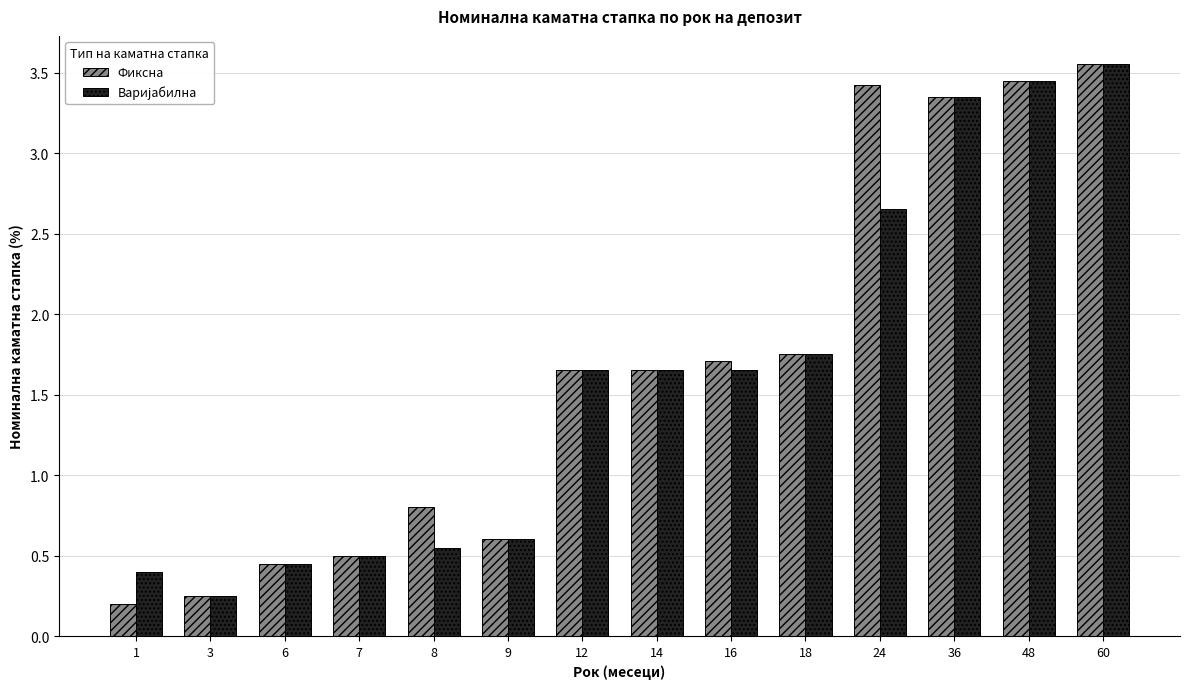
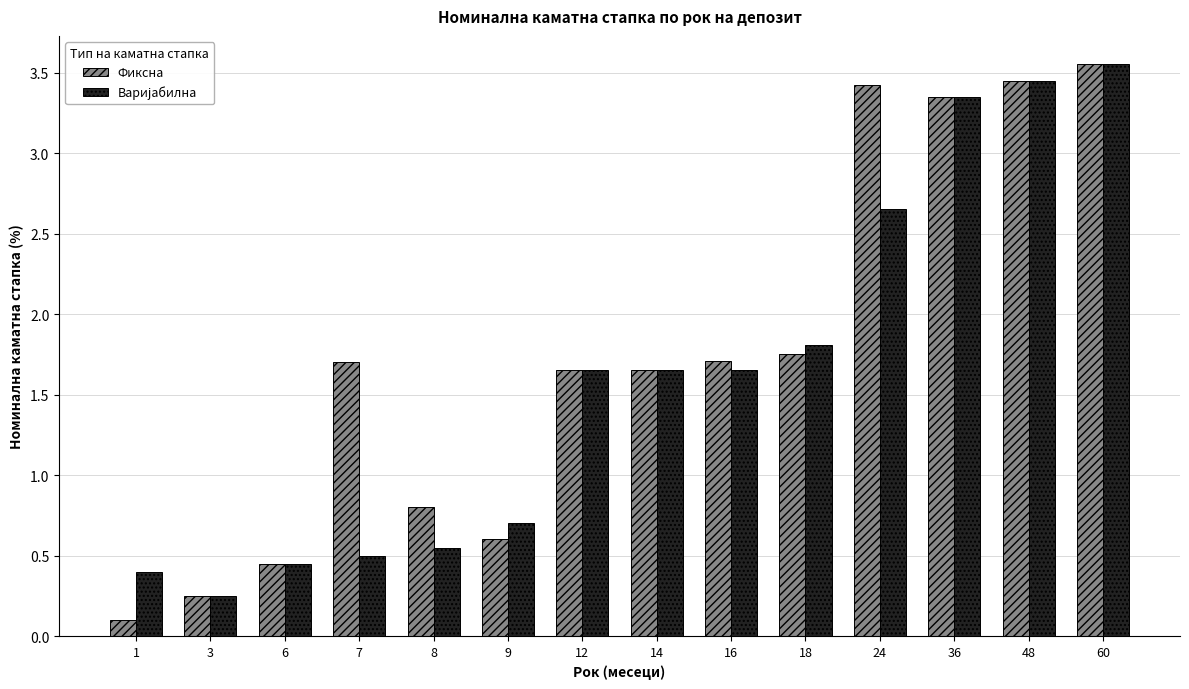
Фиксна, 1: 0.2 -> 0.1
Фиксна, 7: 0.5 -> 1.7
Варијабилна, 9: 0.6 -> 0.7
Варијабилна, 18: 1.75 -> 1.81
